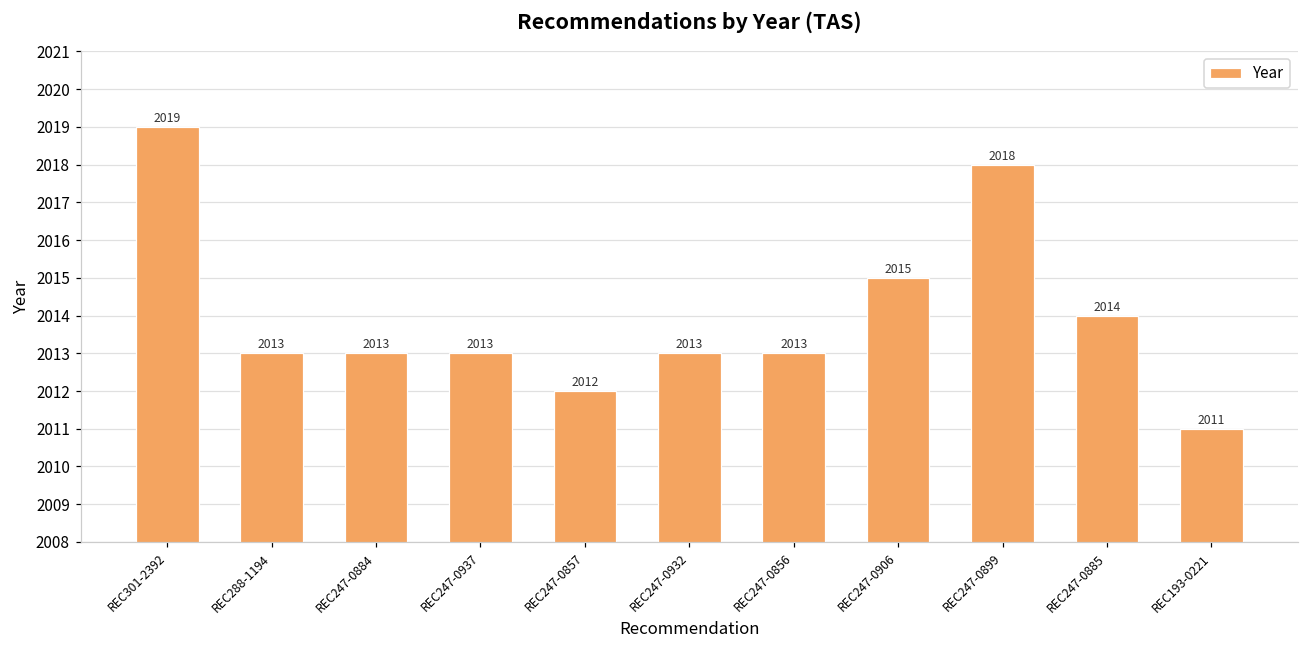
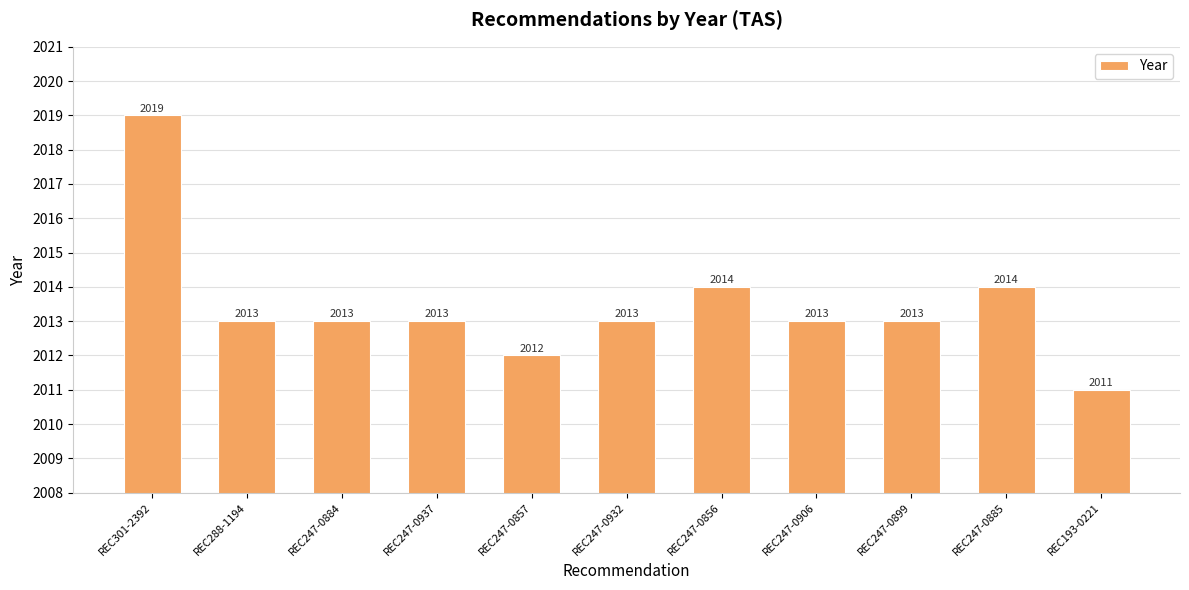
REC247-0856: 2013 -> 2014
REC247-0906: 2015 -> 2013
REC247-0899: 2018 -> 2013
